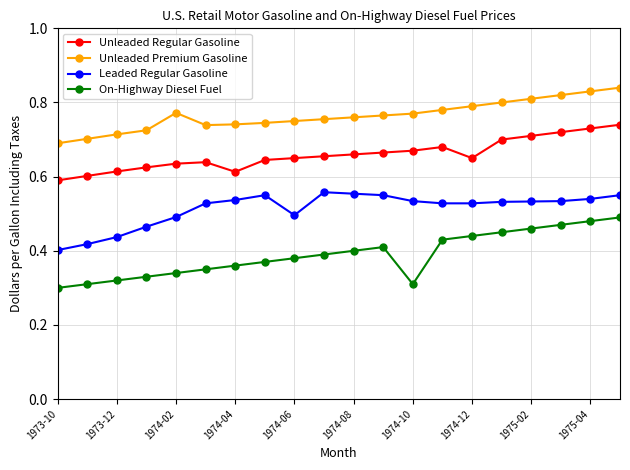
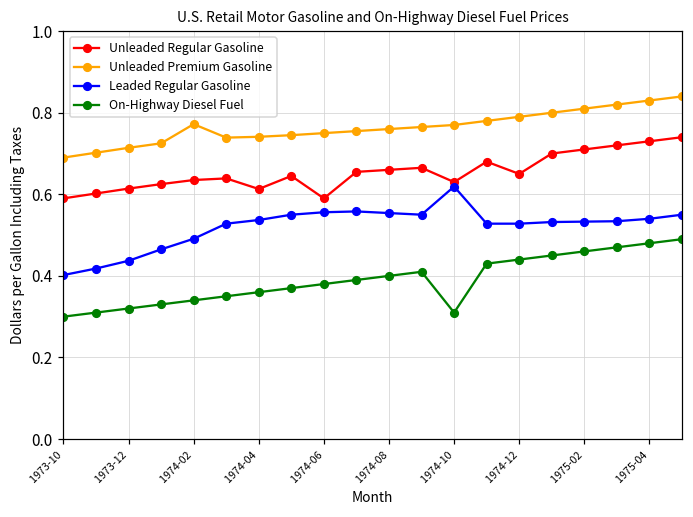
Unleaded Regular Gasoline, 1974-06: 0.65 -> 0.59
Leaded Regular Gasoline, 1974-06: 0.50 -> 0.56
Unleaded Regular Gasoline, 1974-10: 0.67 -> 0.63
Leaded Regular Gasoline, 1974-10: 0.53 -> 0.62
